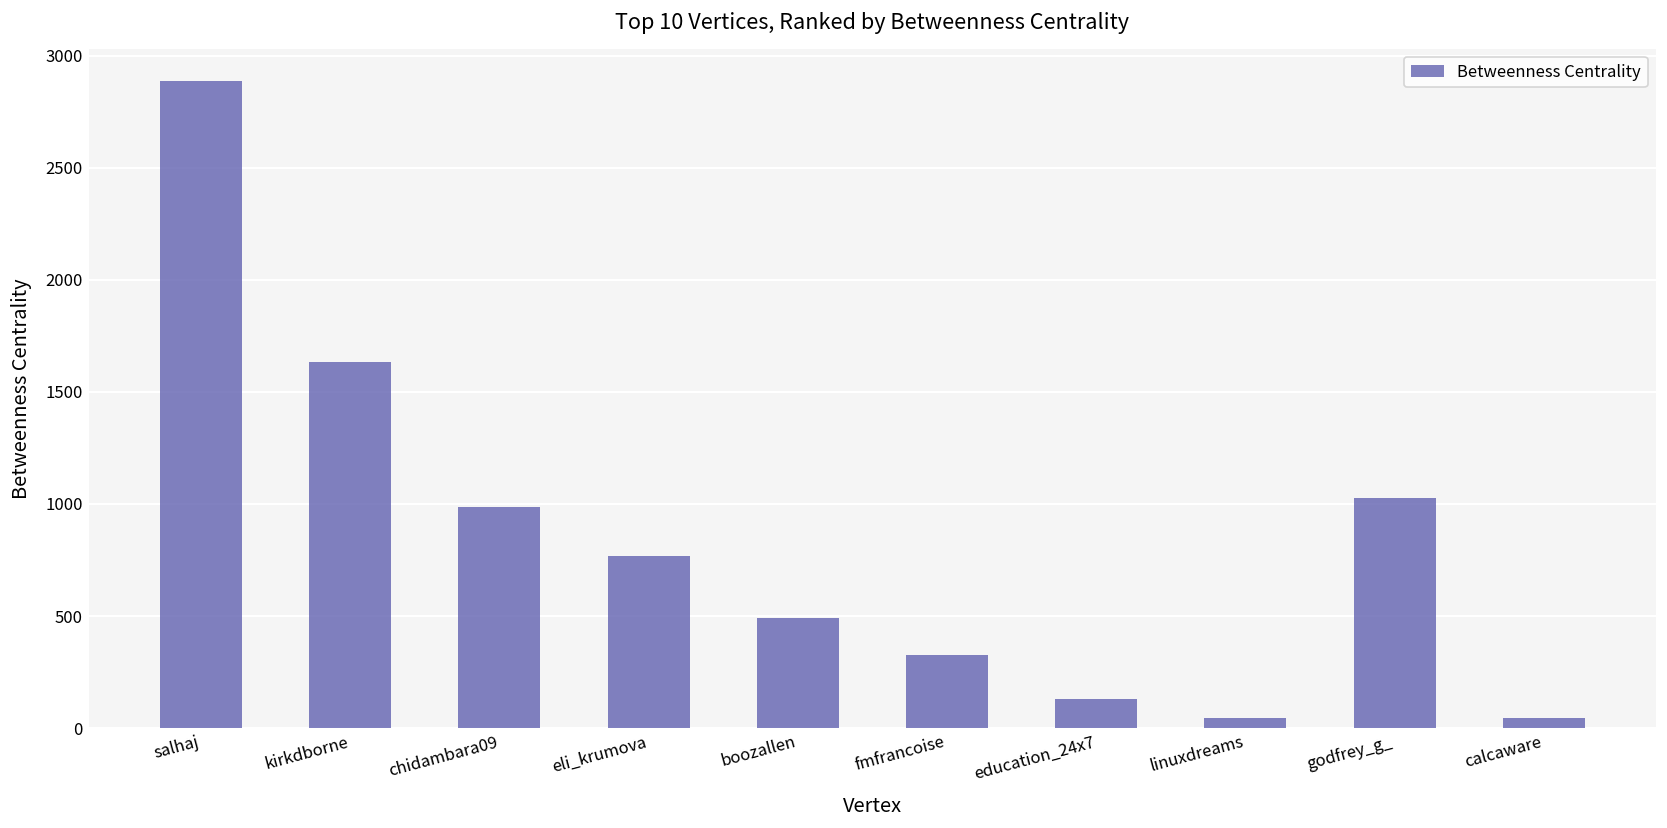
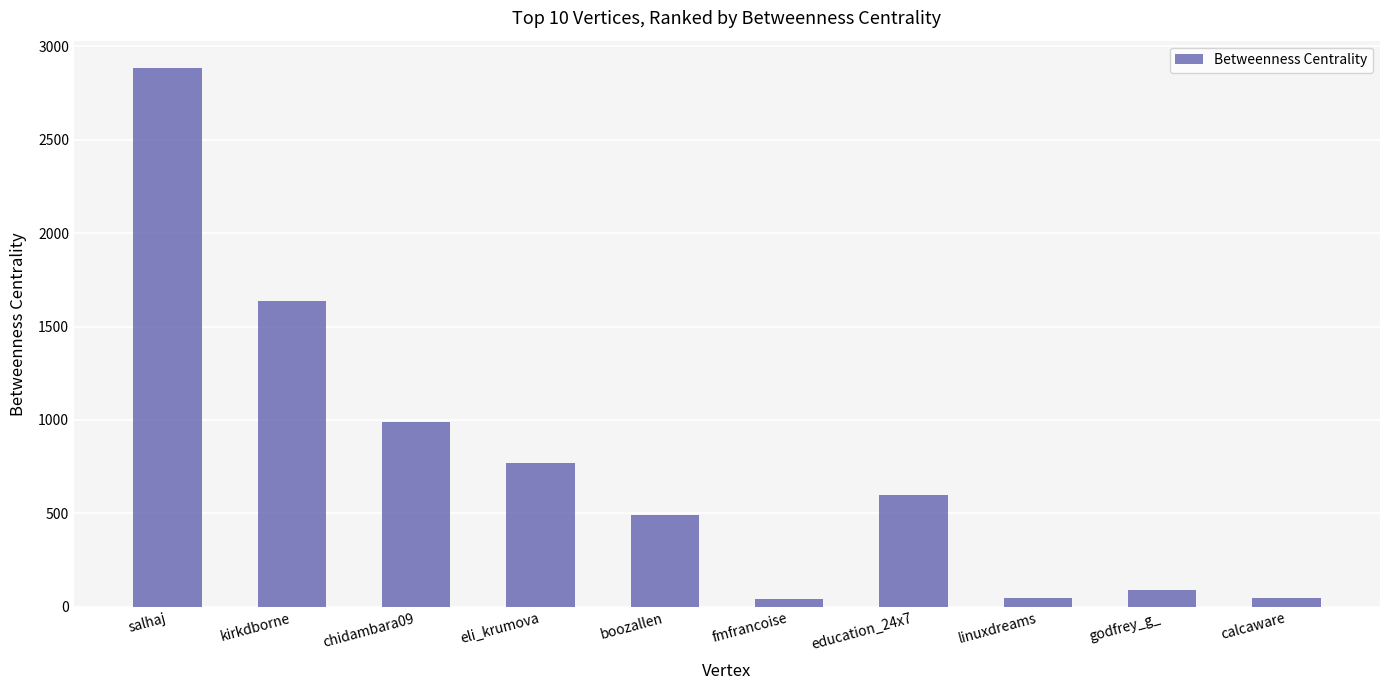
fmfrancoise: 330 -> 40
education_24x7: 130 -> 600
godfrey_g_: 1020 -> 90
